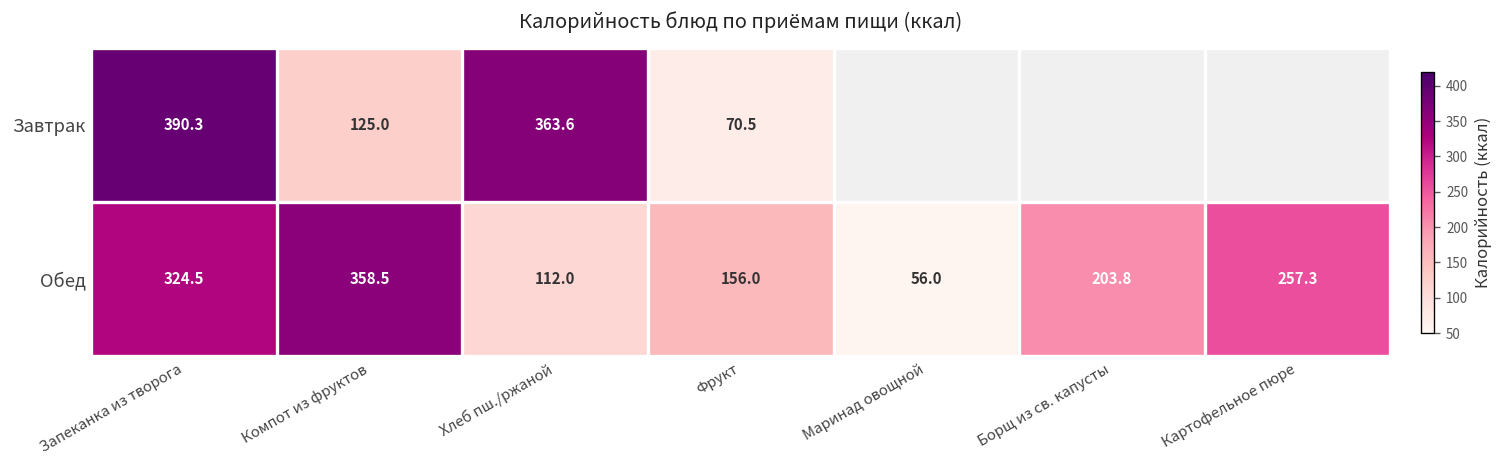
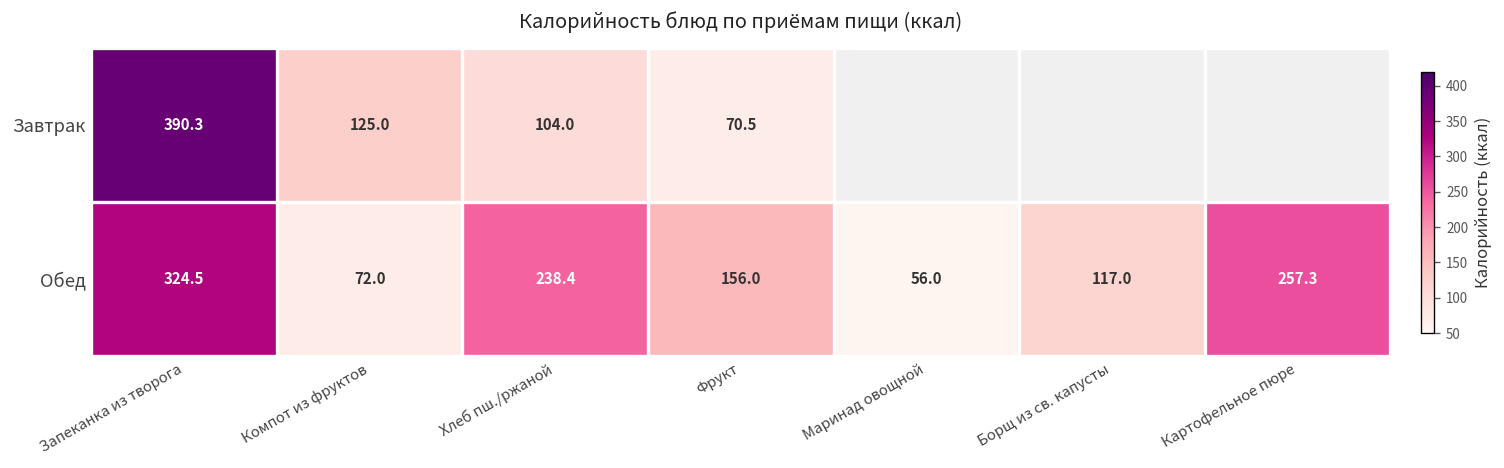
Завтрак, Хлеб пш./ржаной: 363.6 -> 104.0
Обед, Компот из фруктов: 358.5 -> 72.0
Обед, Хлеб пш./ржаной: 112.0 -> 238.4
Обед, Борщ из св. капусты: 203.8 -> 117.0
